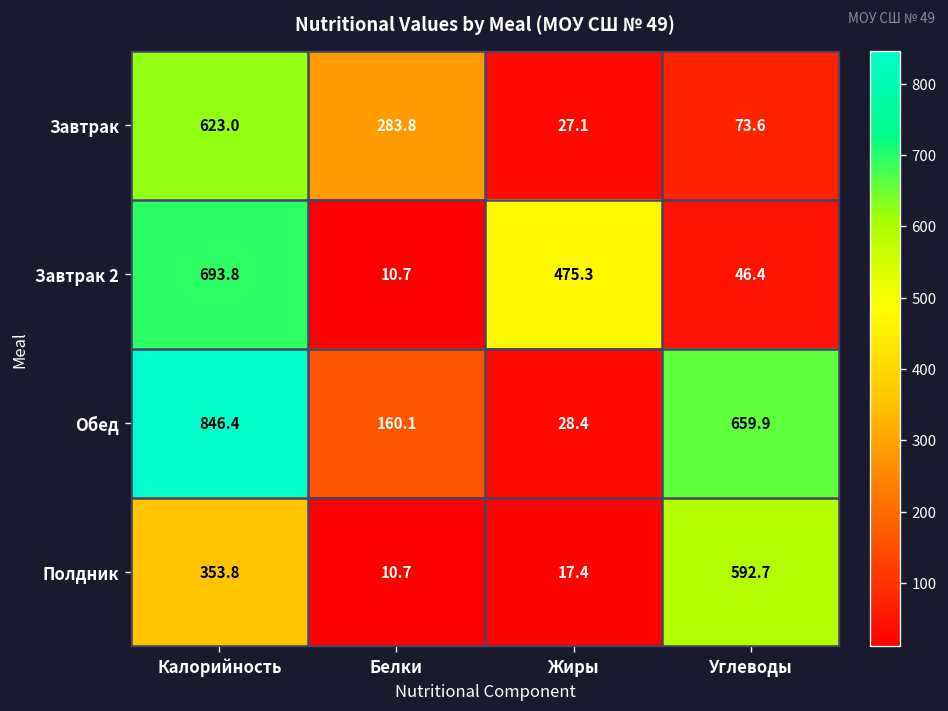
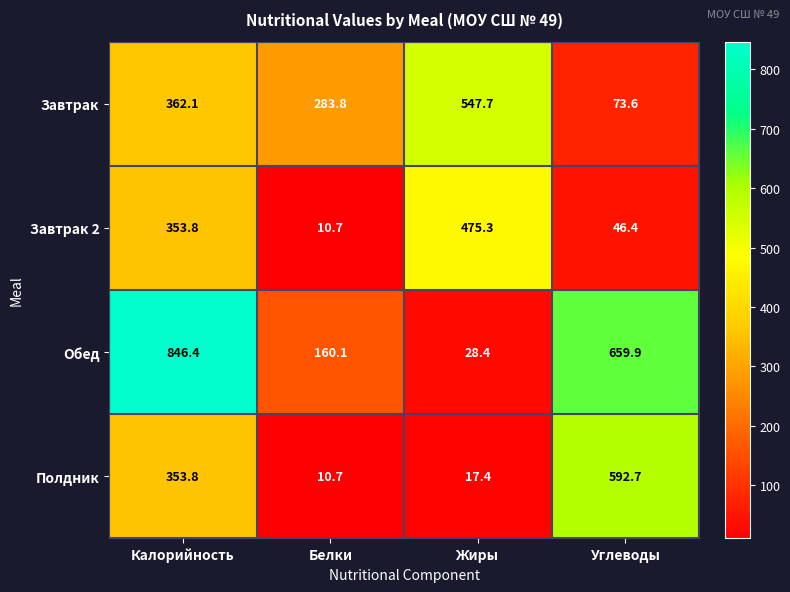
Завтрак, Калорийность: 623.0 -> 362.1
Завтрак, Жиры: 27.1 -> 547.7
Завтрак 2, Калорийность: 693.8 -> 353.8
